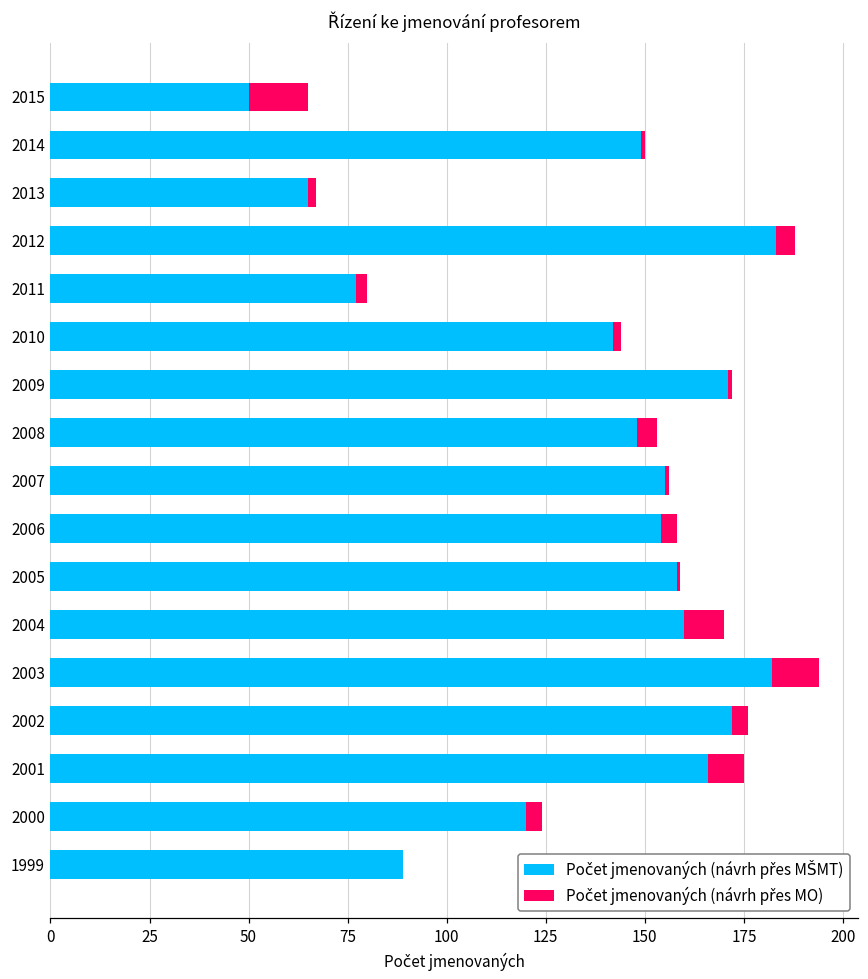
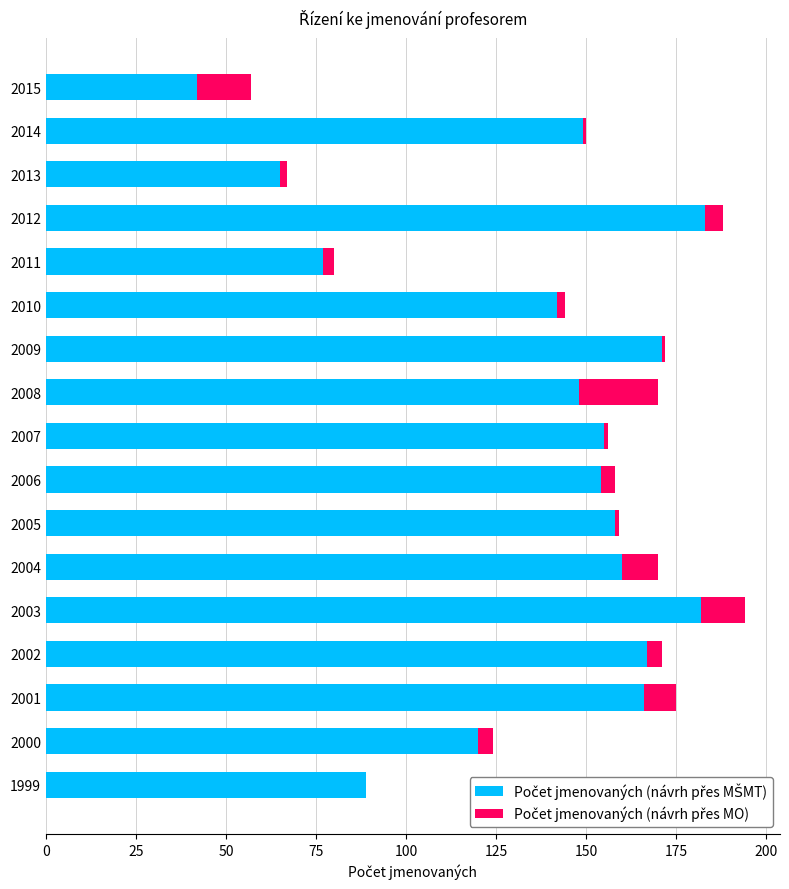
Počet jmenovaných (návrh přes MŠMT), 2015: 50 -> 42
Počet jmenovaných (návrh přes MO), 2008: 5 -> 22
Počet jmenovaných (návrh přes MŠMT), 2002: 172 -> 167
